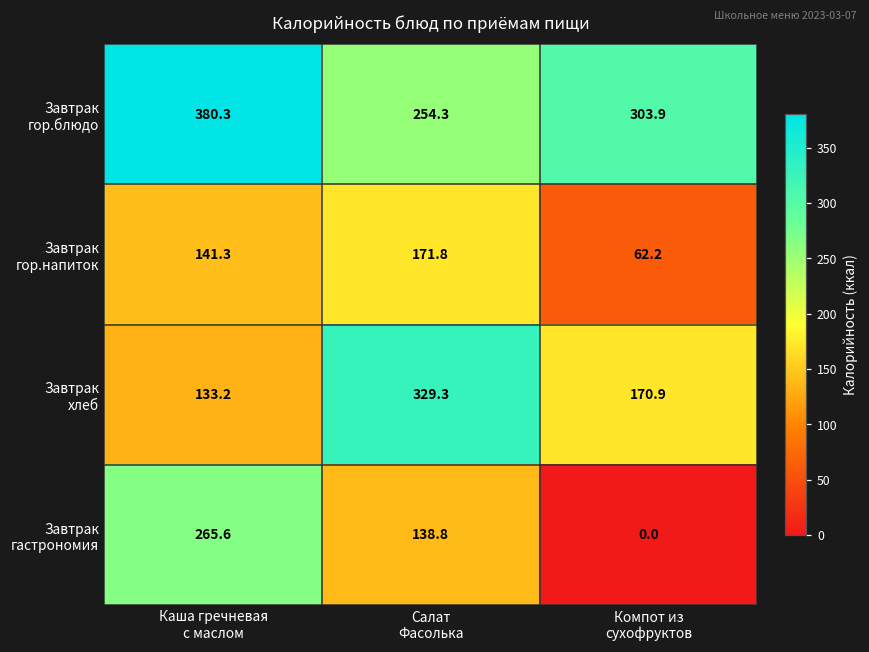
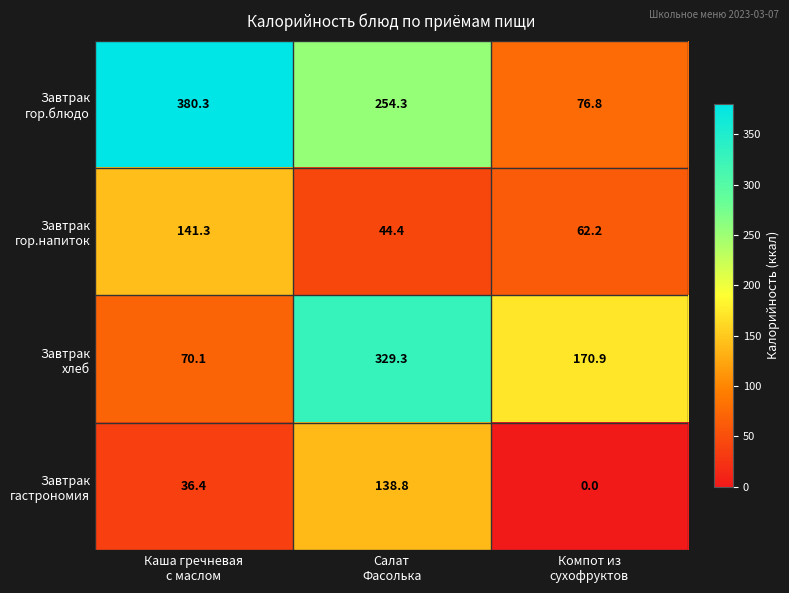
Завтрак гор.блюдо, Компот из сухофруктов: 303.9 -> 76.8
Завтрак гор.напиток, Салат Фасолька: 171.8 -> 44.4
Завтрак хлеб, Каша гречневая с маслом: 133.2 -> 70.1
Завтрак гастрономия, Каша гречневая с маслом: 265.6 -> 36.4
